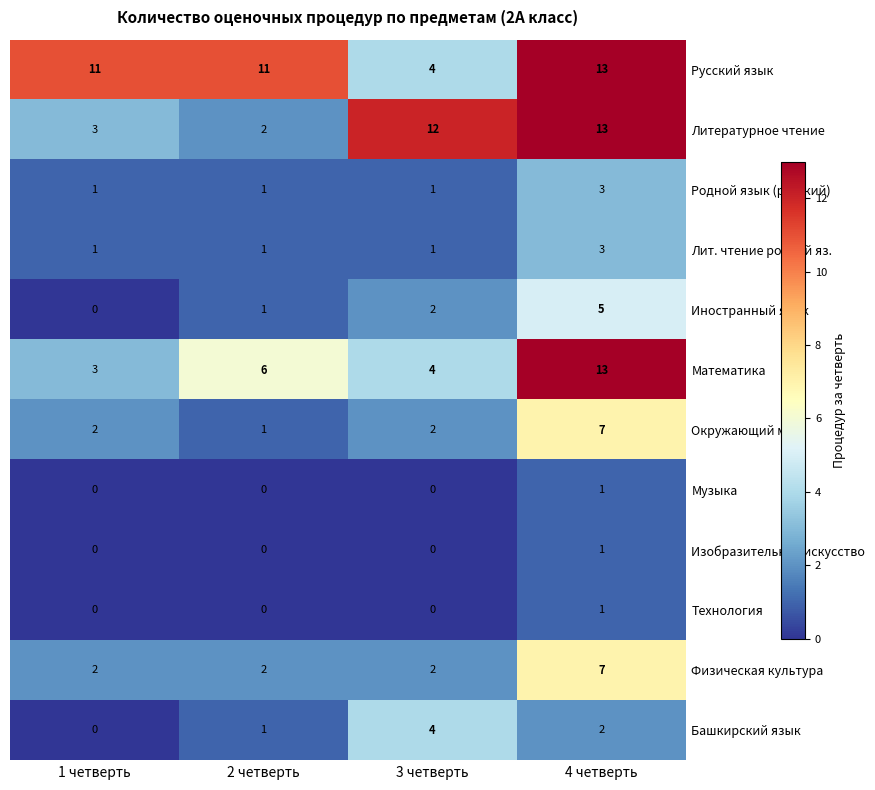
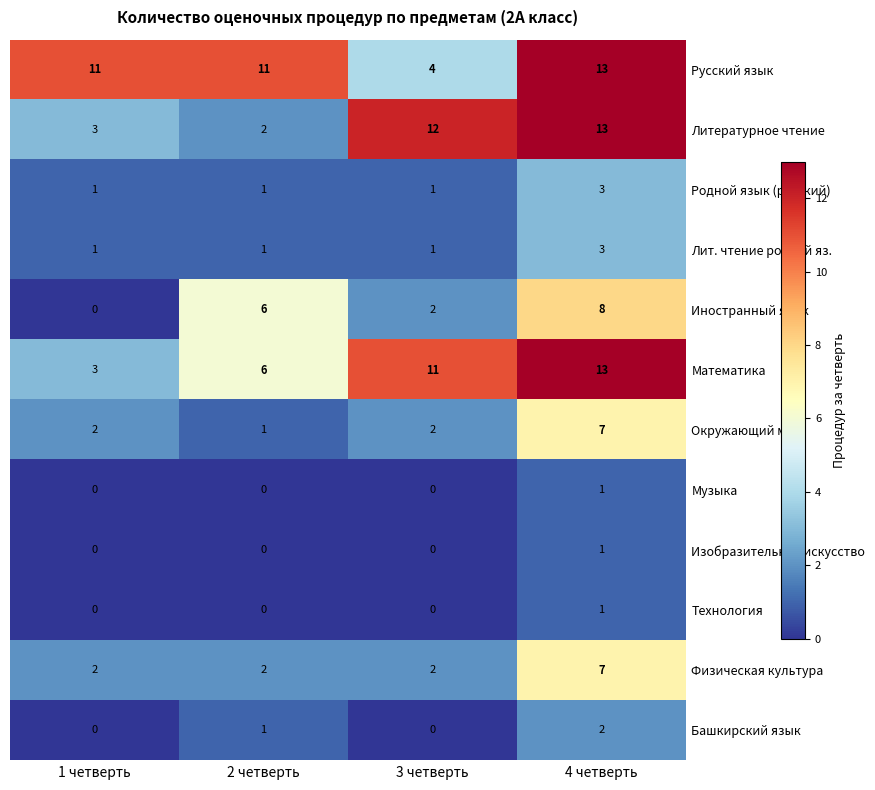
Иностранный язык, 2 четверть: 1 -> 6
Иностранный язык, 4 четверть: 5 -> 8
Математика, 3 четверть: 4 -> 11
Башкирский язык, 3 четверть: 4 -> 0
